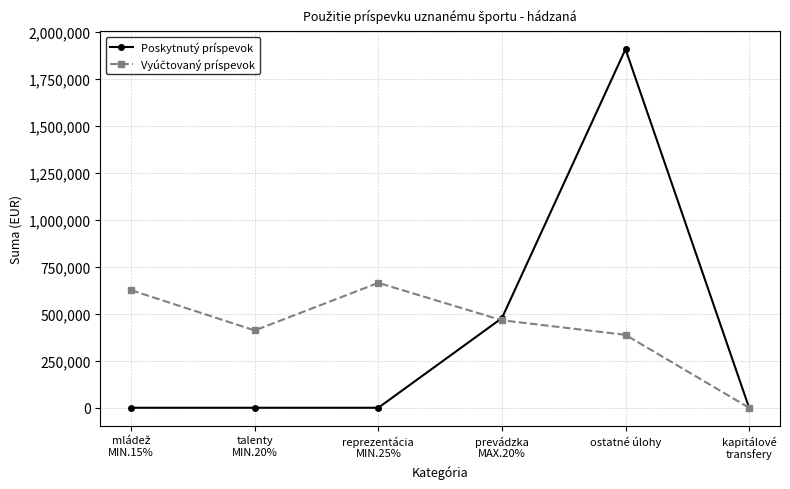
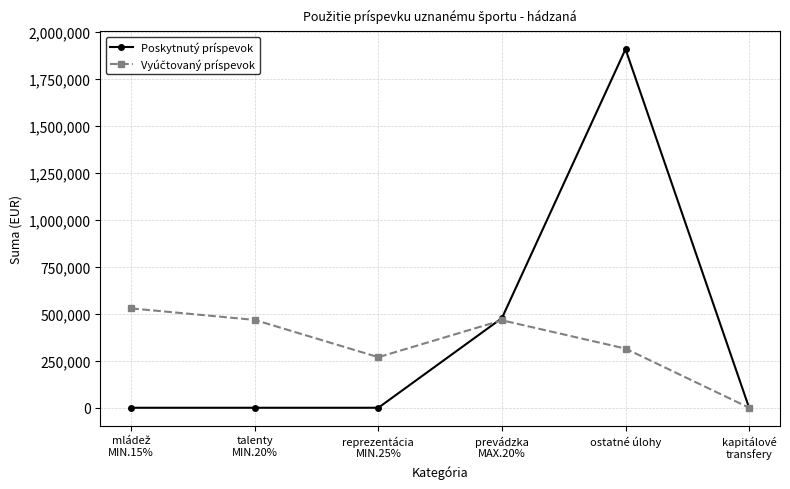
Vyúčtovaný príspevok, mládež MIN.15%: 630,000 -> 530,000
Vyúčtovaný príspevok, talenty MIN.20%: 410,000 -> 470,000
Vyúčtovaný príspevok, reprezentácia MIN.25%: 660,000 -> 270,000
Vyúčtovaný príspevok, ostatné úlohy: 390,000 -> 310,000
